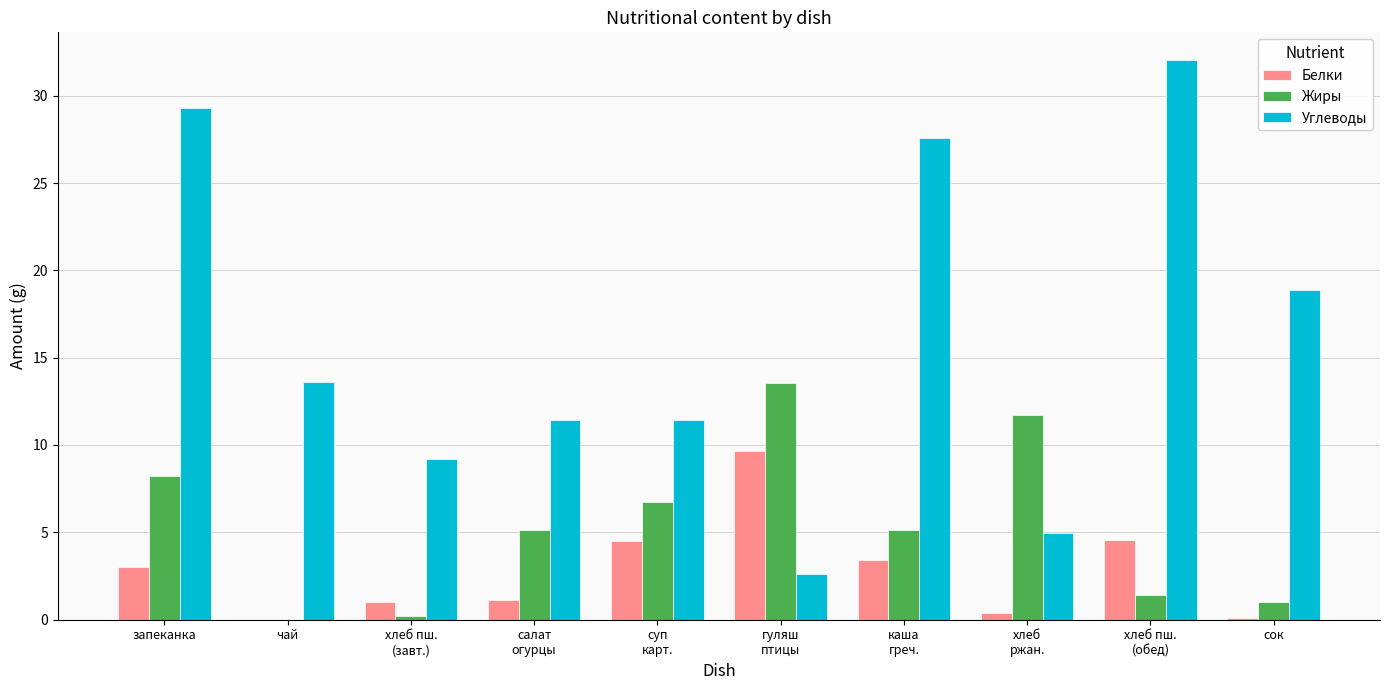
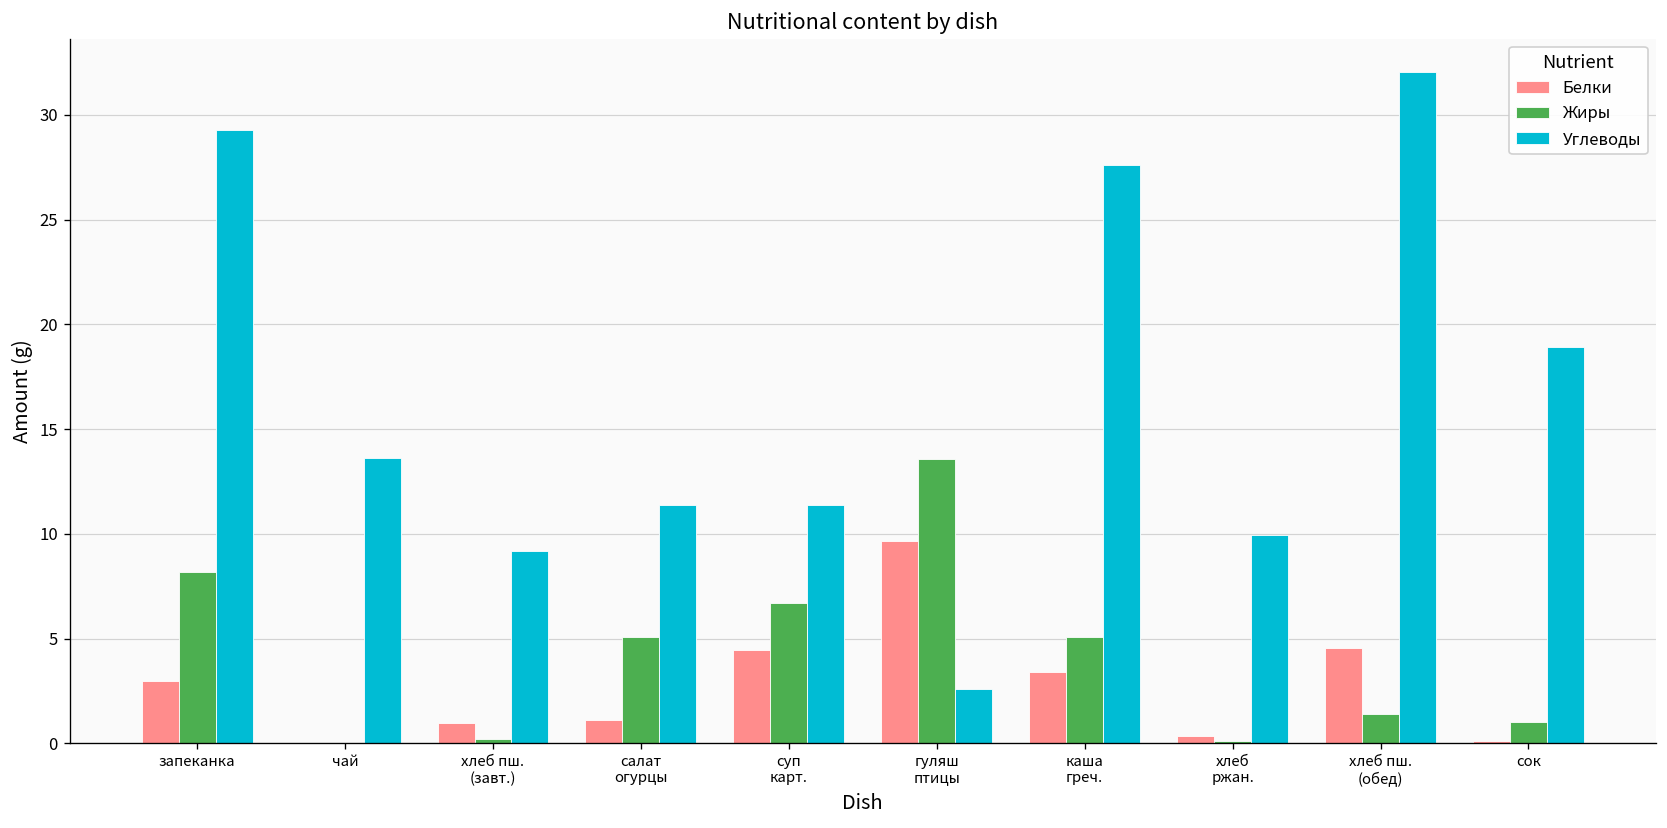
Жиры, хлеб ржан.: 11.7 -> 0.1
Углеводы, хлеб ржан.: 5.0 -> 10.0
